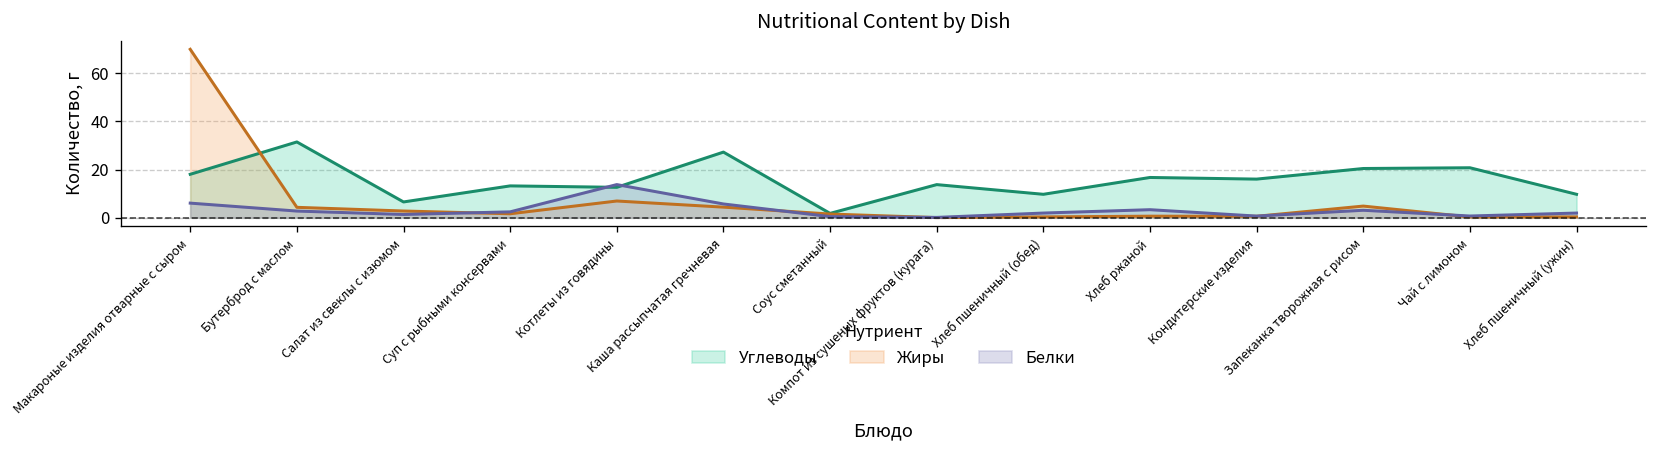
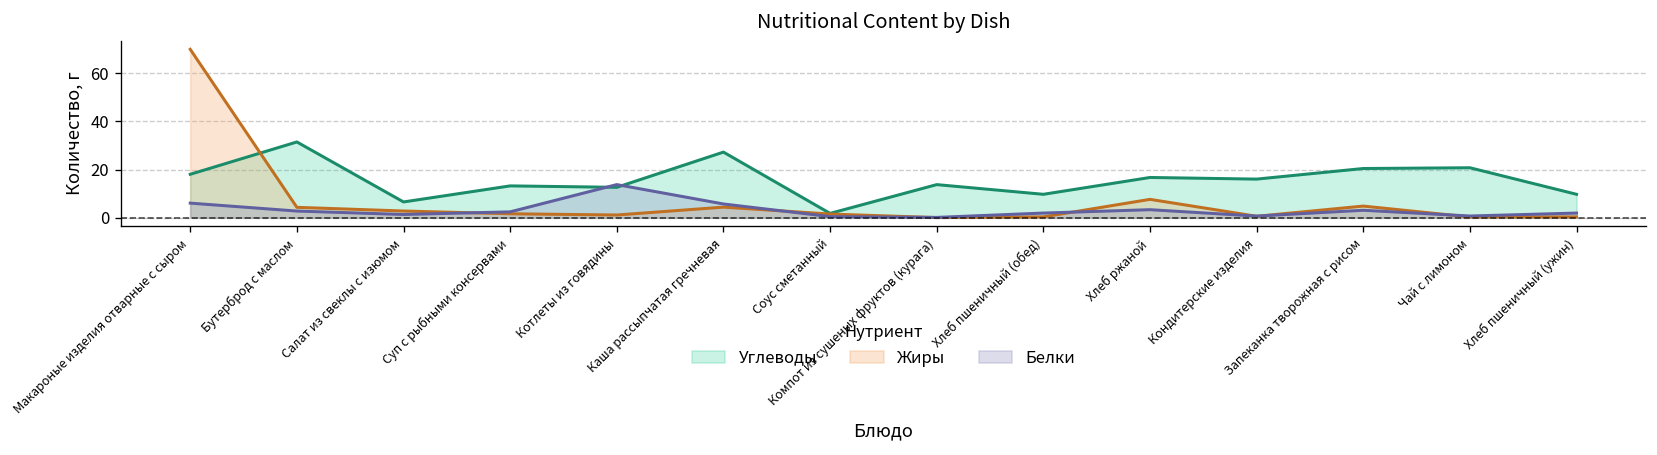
Жиры, Котлеты из говядины: 7 -> 1
Жиры, Хлеб ржаной: 1 -> 8
